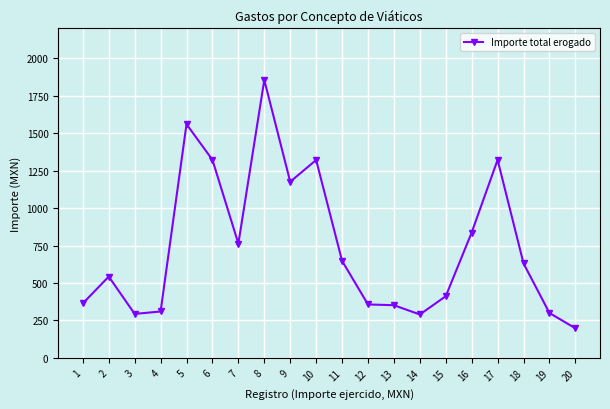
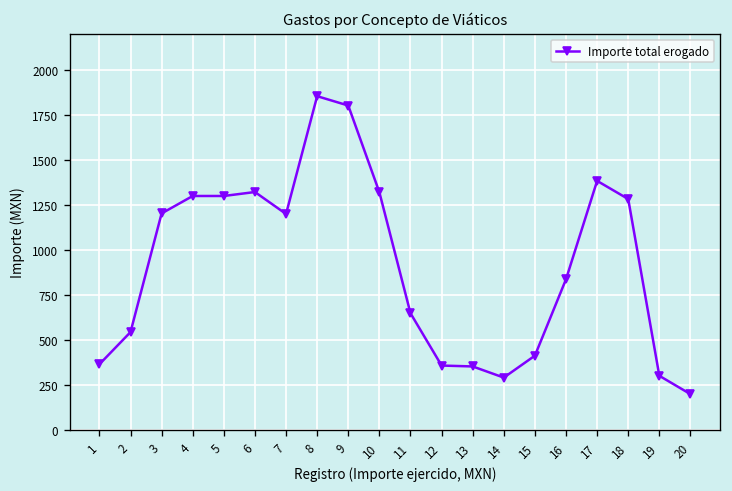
3: 290 -> 1200
4: 310 -> 1300
5: 1560 -> 1300
7: 760 -> 1200
9: 1180 -> 1800
17: 1320 -> 1380
18: 630 -> 1280
